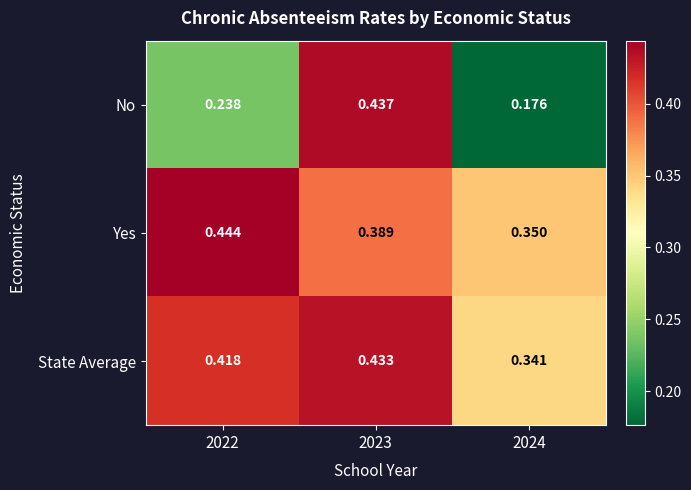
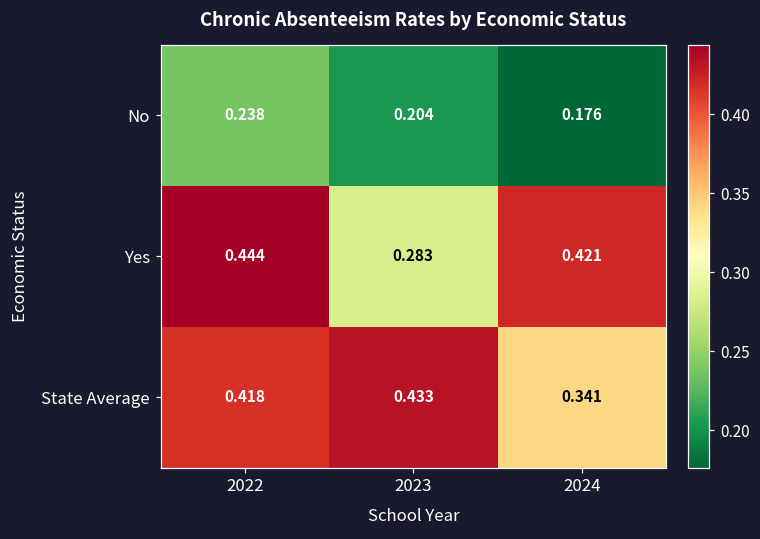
No, 2023: 0.437 -> 0.204
Yes, 2023: 0.389 -> 0.283
Yes, 2024: 0.350 -> 0.421
